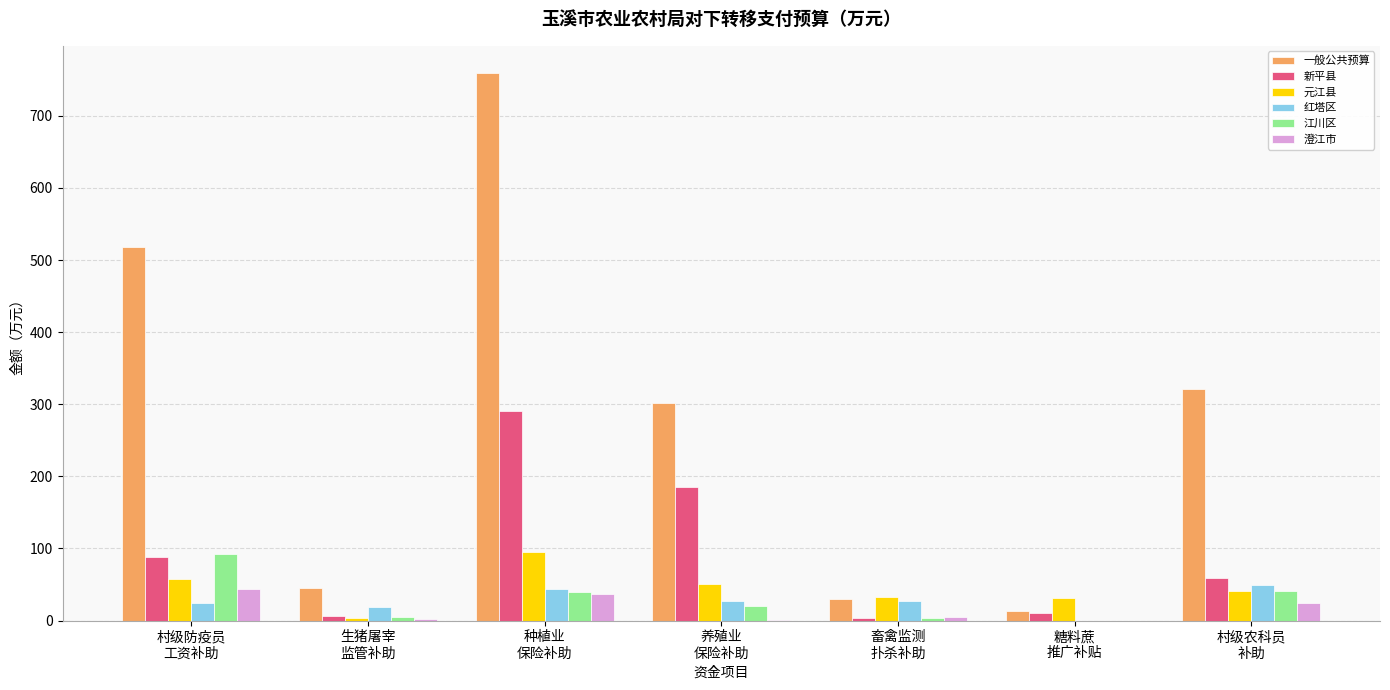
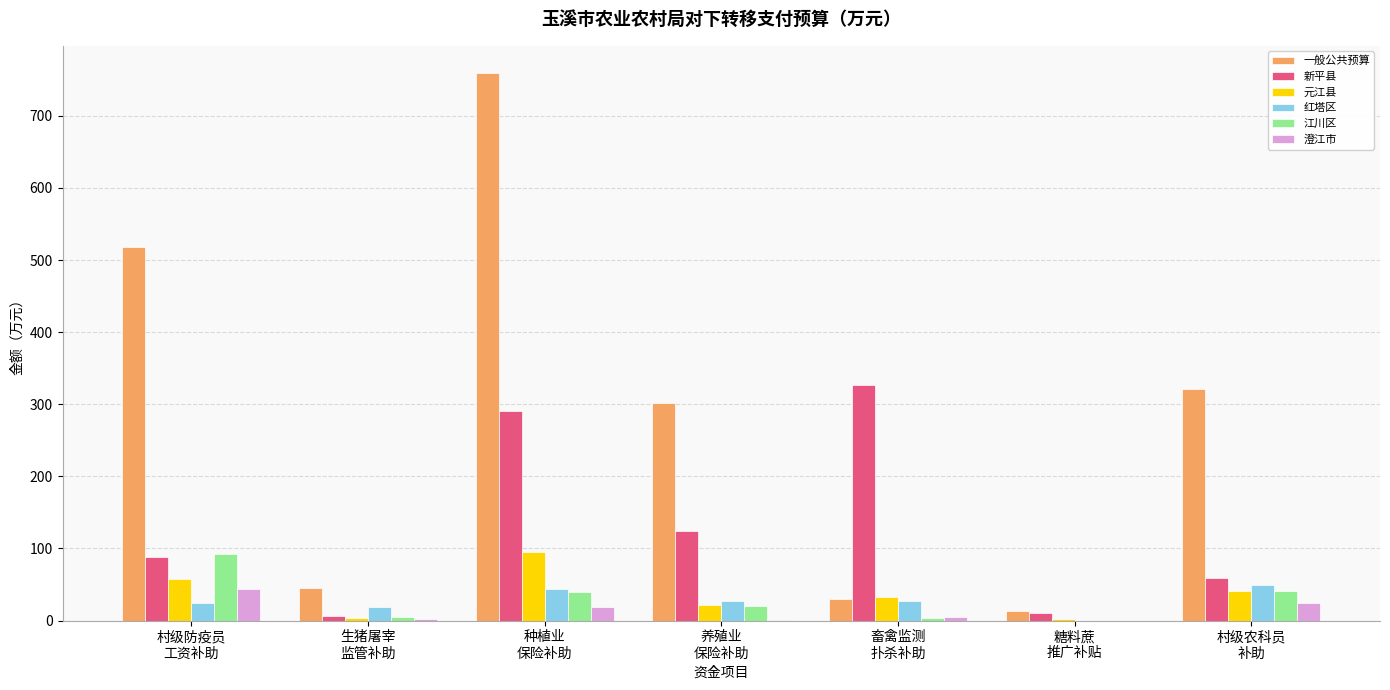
澄江市, 种植业 保险补助: 40 -> 20
新平县, 养殖业 保险补助: 190 -> 120
元江县, 养殖业 保险补助: 50 -> 20
新平县, 畜禽监测 扑杀补助: 0 -> 330
元江县, 糖料蔗 推广补贴: 30 -> 0
